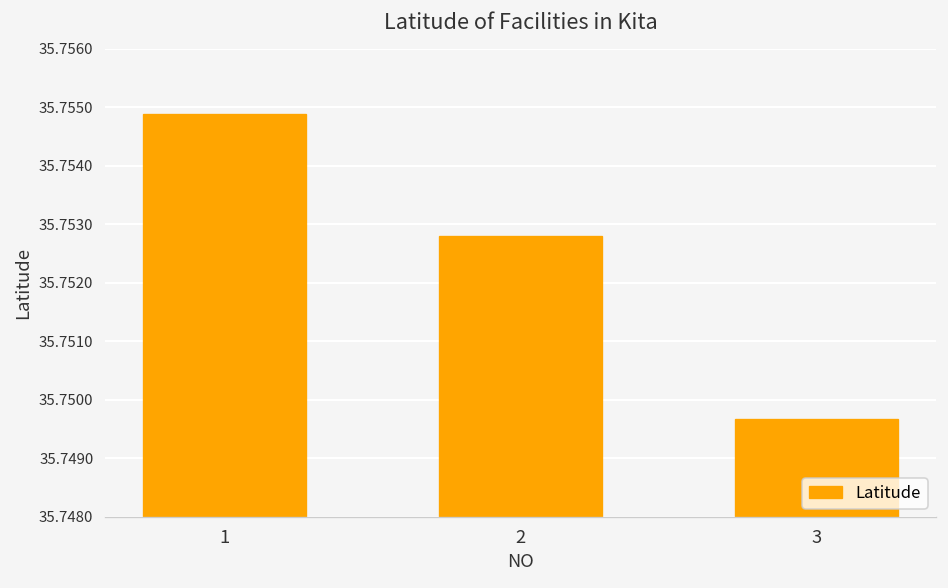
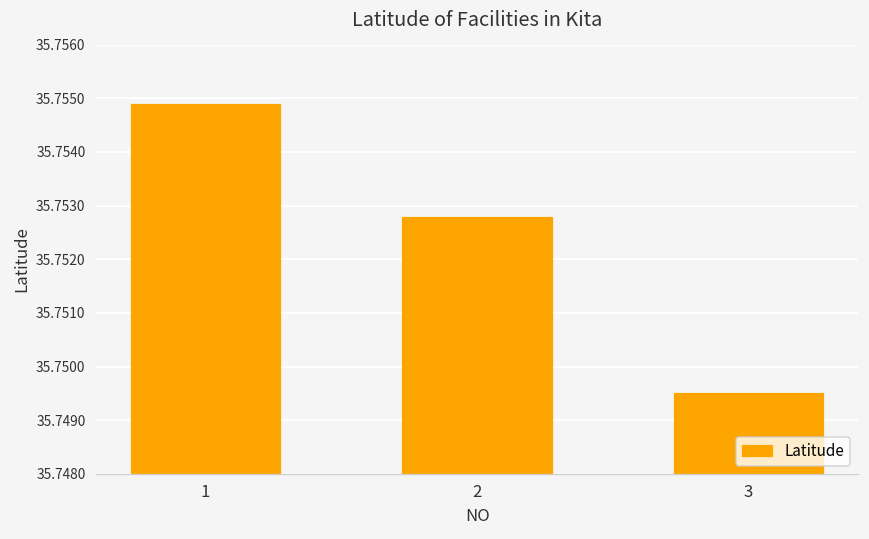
3: 35.7497 -> 35.7495
